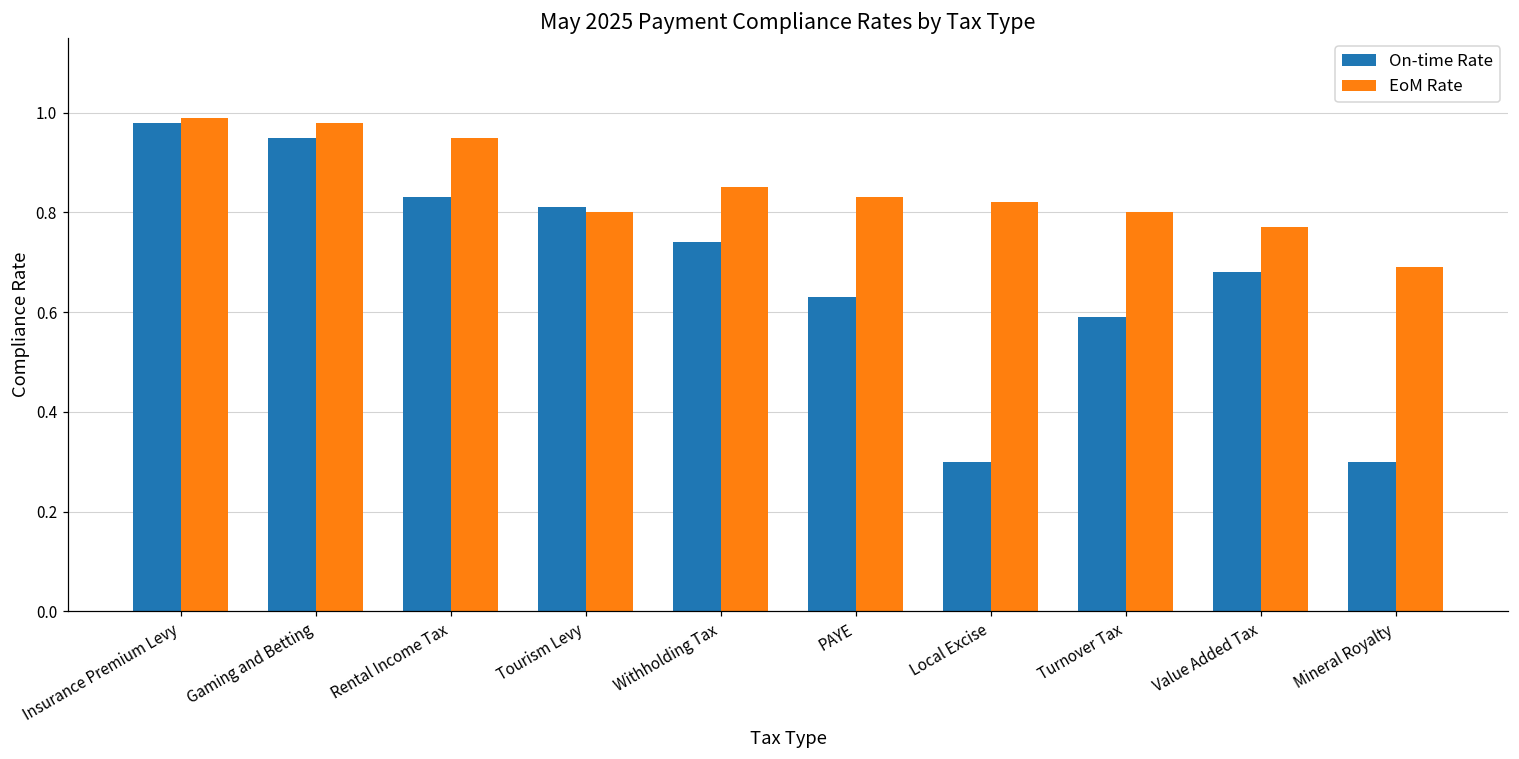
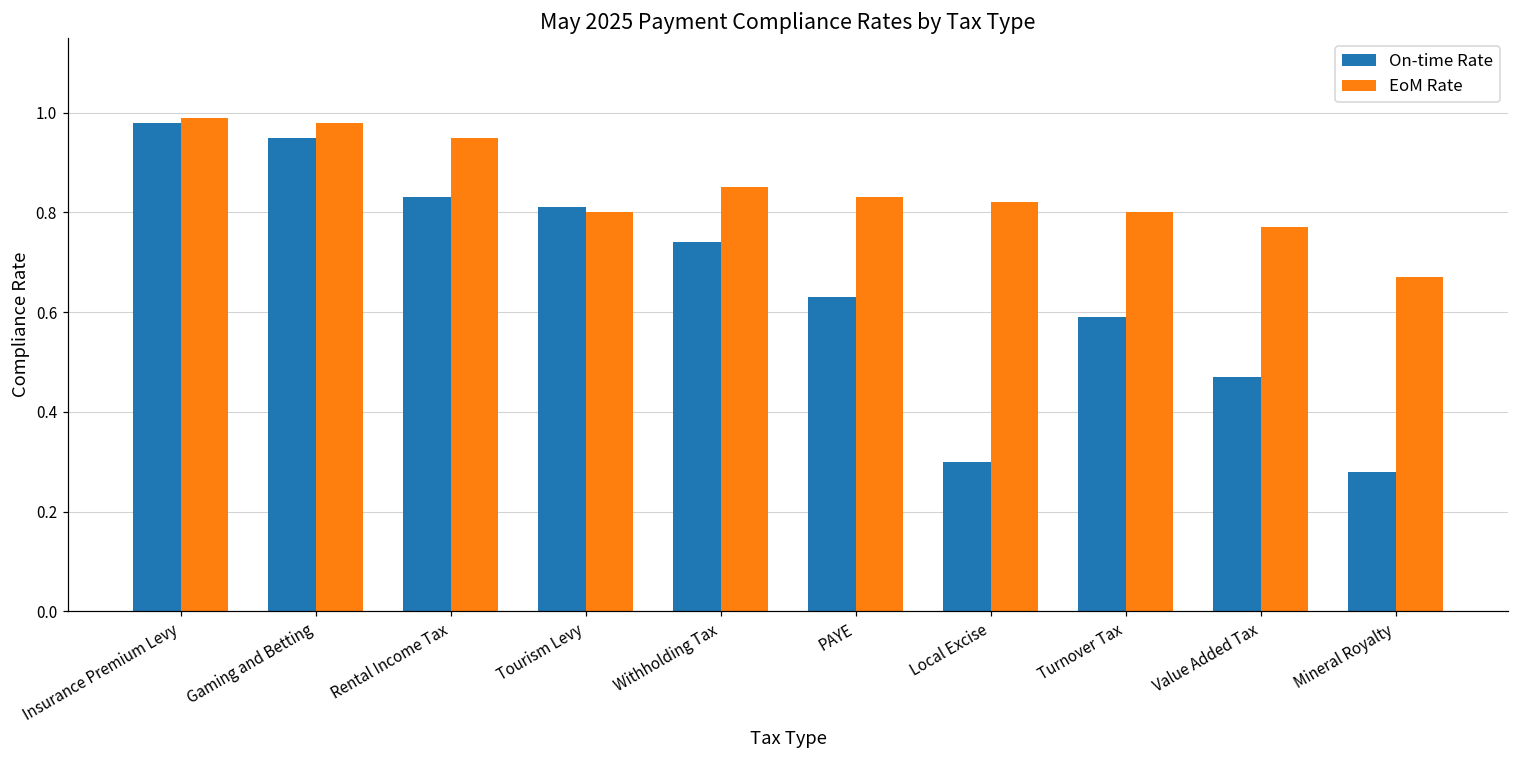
On-time Rate, Value Added Tax: 0.68 -> 0.47
On-time Rate, Mineral Royalty: 0.30 -> 0.28
EoM Rate, Mineral Royalty: 0.69 -> 0.67
